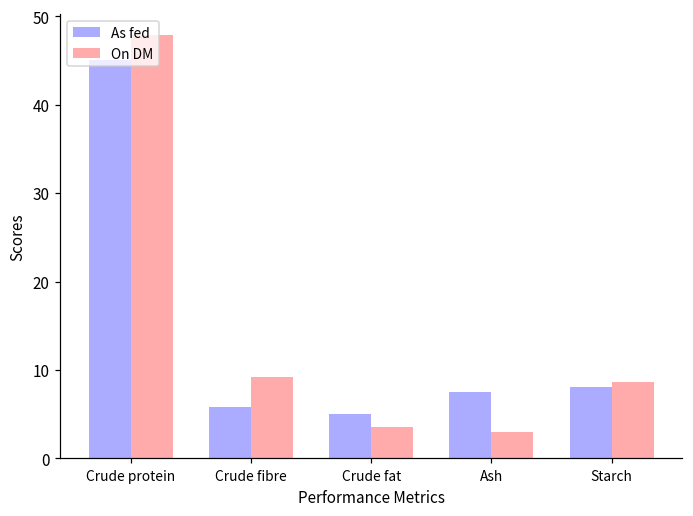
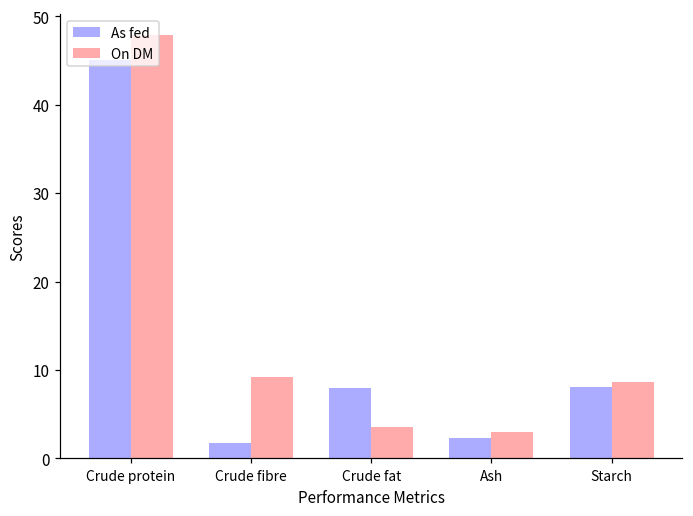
As fed, Crude fibre: 6 -> 2
As fed, Crude fat: 5 -> 8
As fed, Ash: 8 -> 2
